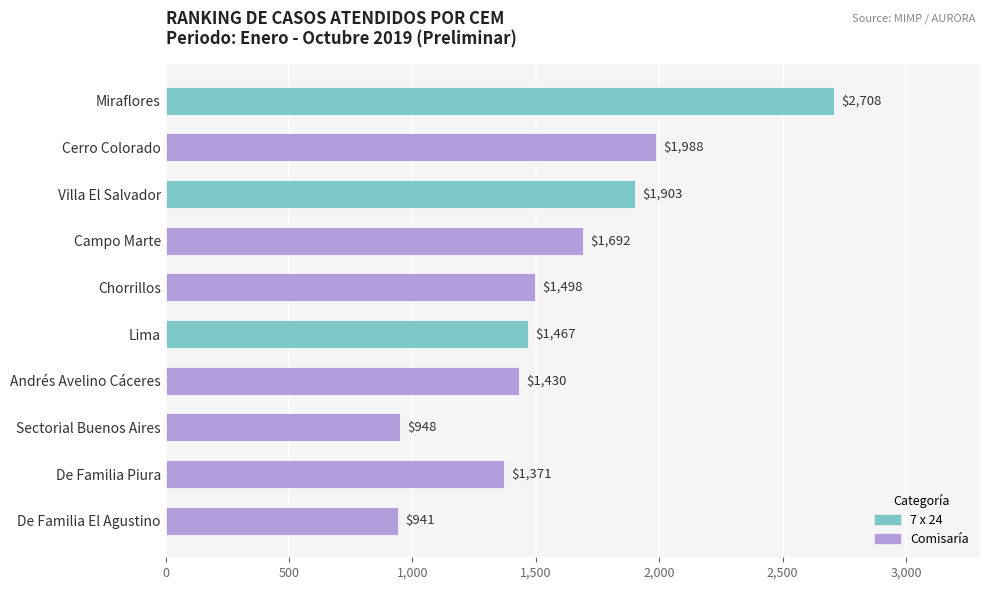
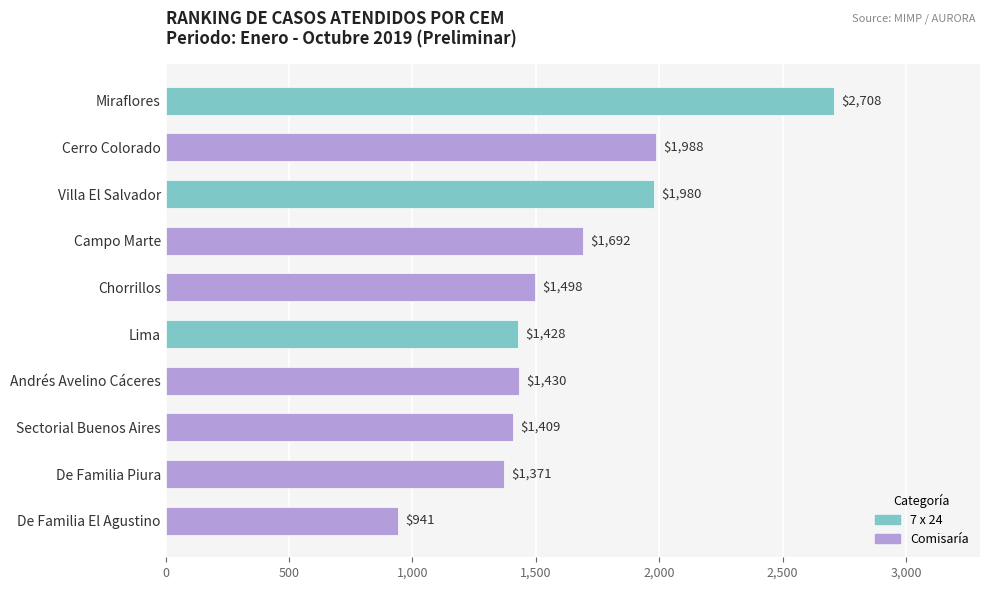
Villa El Salvador: $1,903 -> $1,980
Lima: $1,467 -> $1,428
Sectorial Buenos Aires: $948 -> $1,409
